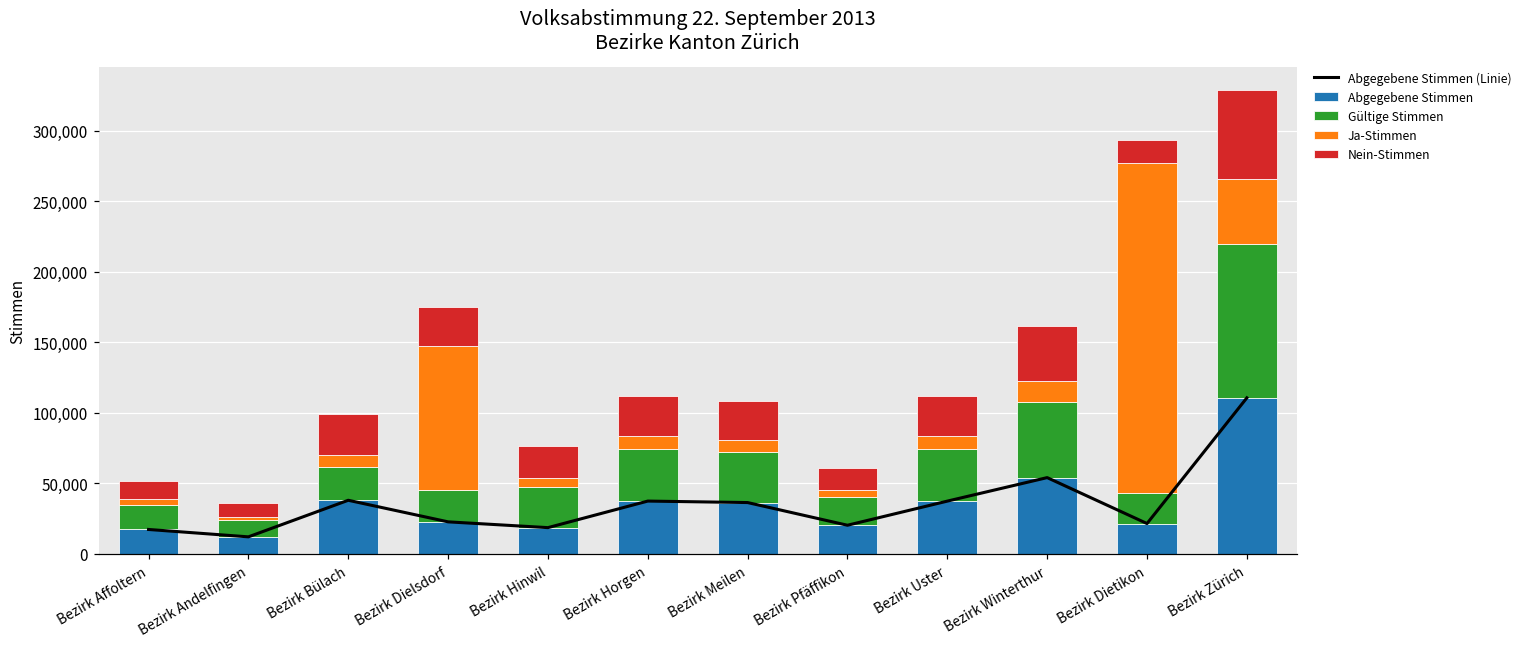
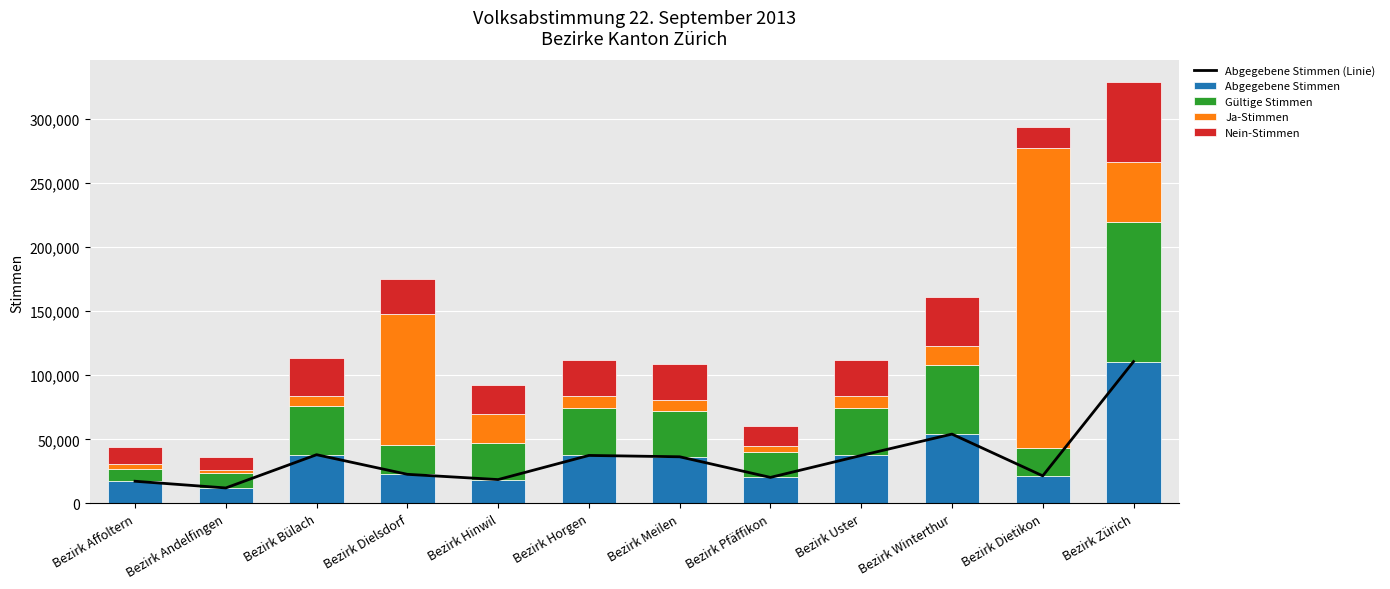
Gültige Stimmen, Bezirk Affoltern: 17,000 -> 9,000
Gültige Stimmen, Bezirk Bülach: 24,000 -> 38,000
Ja-Stimmen, Bezirk Hinwil: 6,000 -> 22,000
